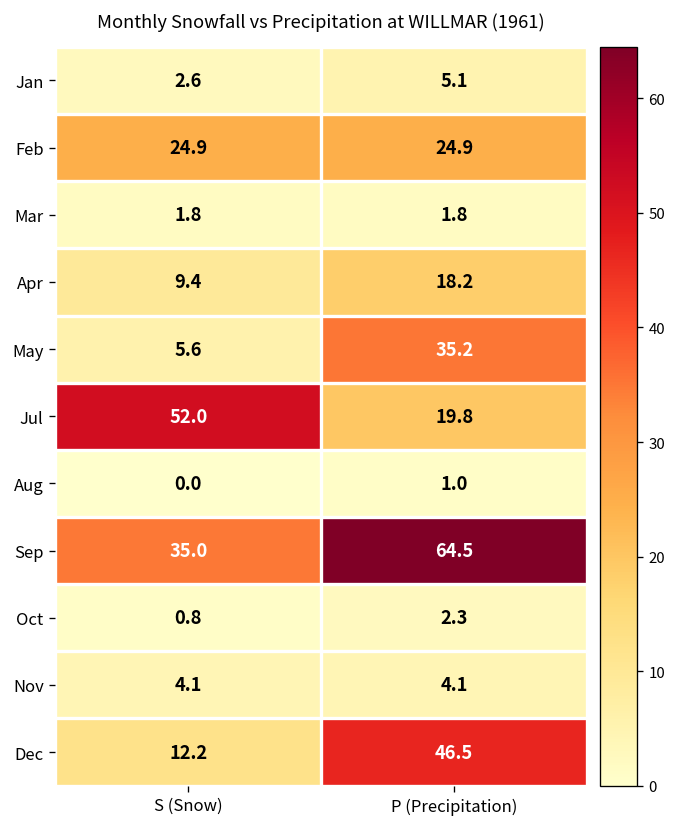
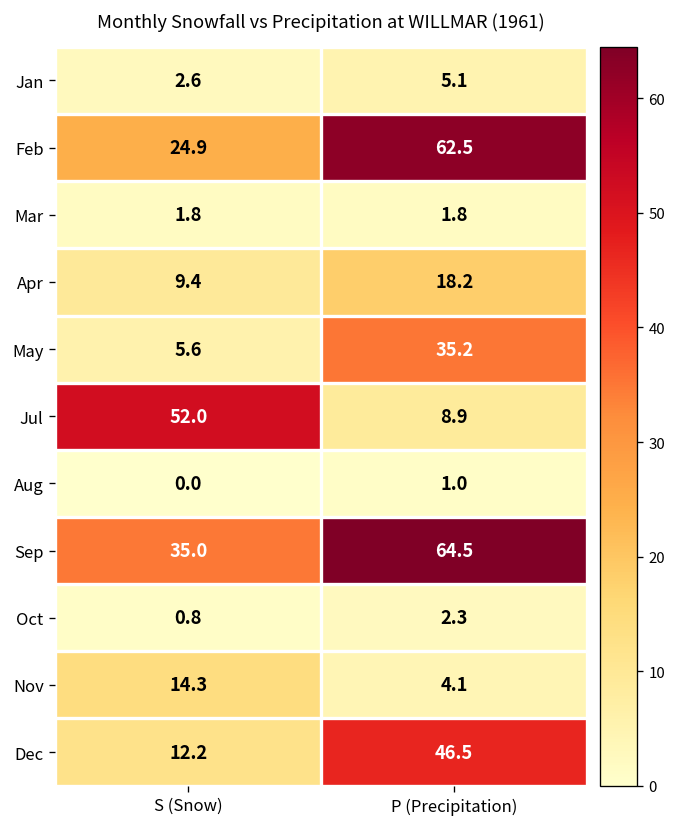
Feb, P (Precipitation): 24.9 -> 62.5
Jul, P (Precipitation): 19.8 -> 8.9
Nov, S (Snow): 4.1 -> 14.3
